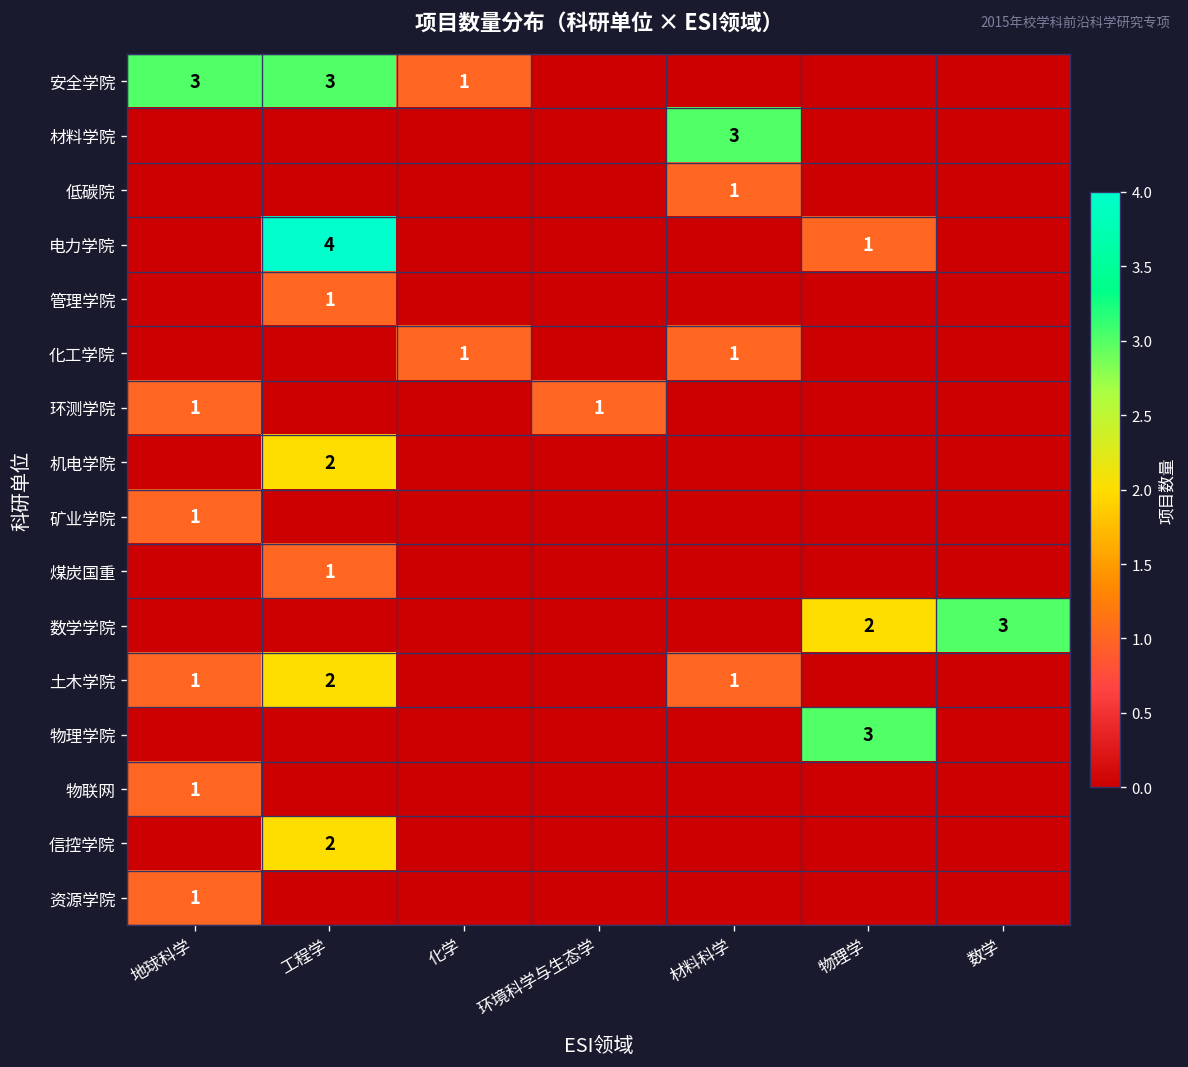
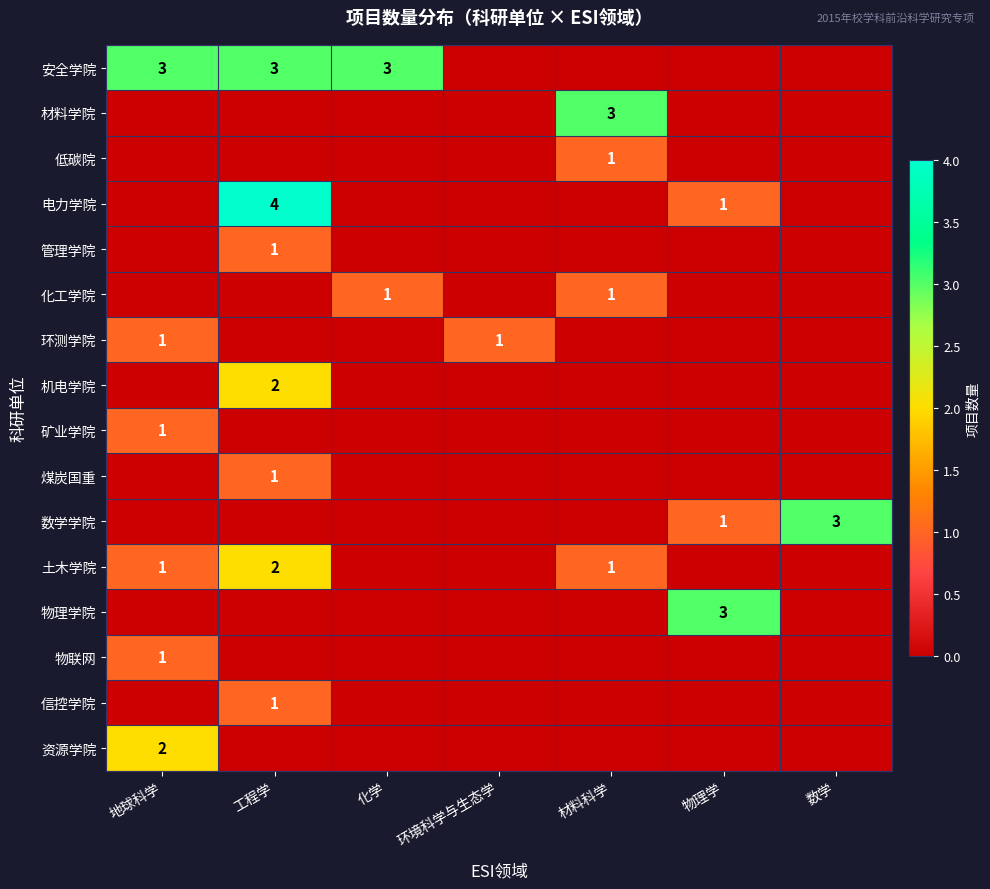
安全学院, 化学: 1 -> 3
数学学院, 物理学: 2 -> 1
信控学院, 工程学: 2 -> 1
资源学院, 地球科学: 1 -> 2
